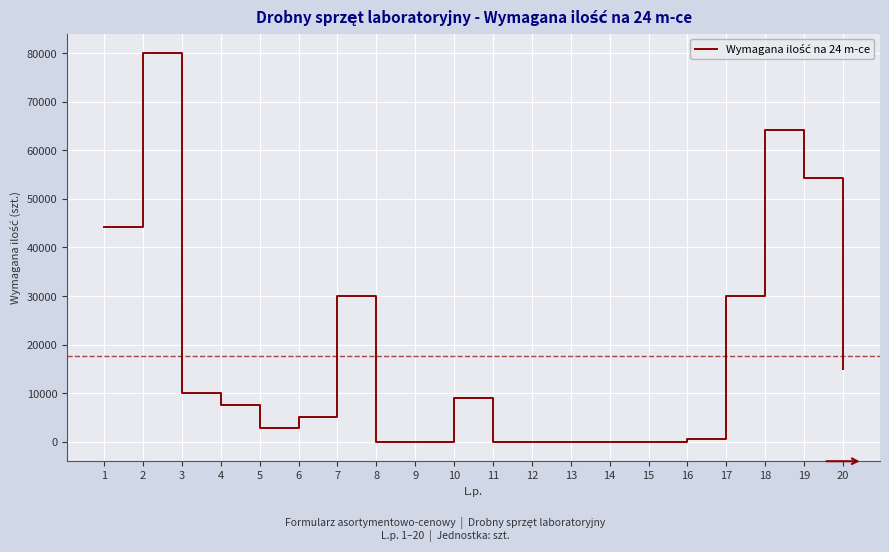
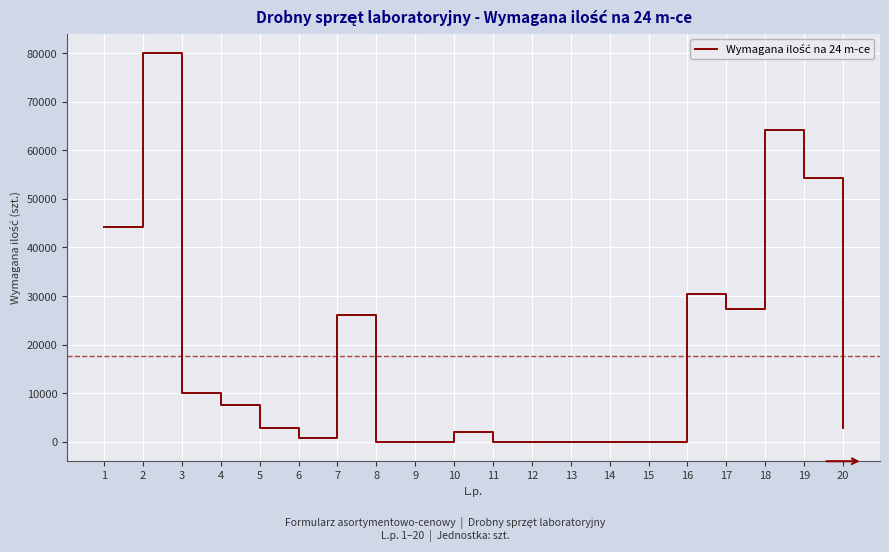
6: 5000 -> 1000
7: 30000 -> 26000
10: 9000 -> 2000
16: 1000 -> 30000
17: 30000 -> 27000
20: 15000 -> 3000
